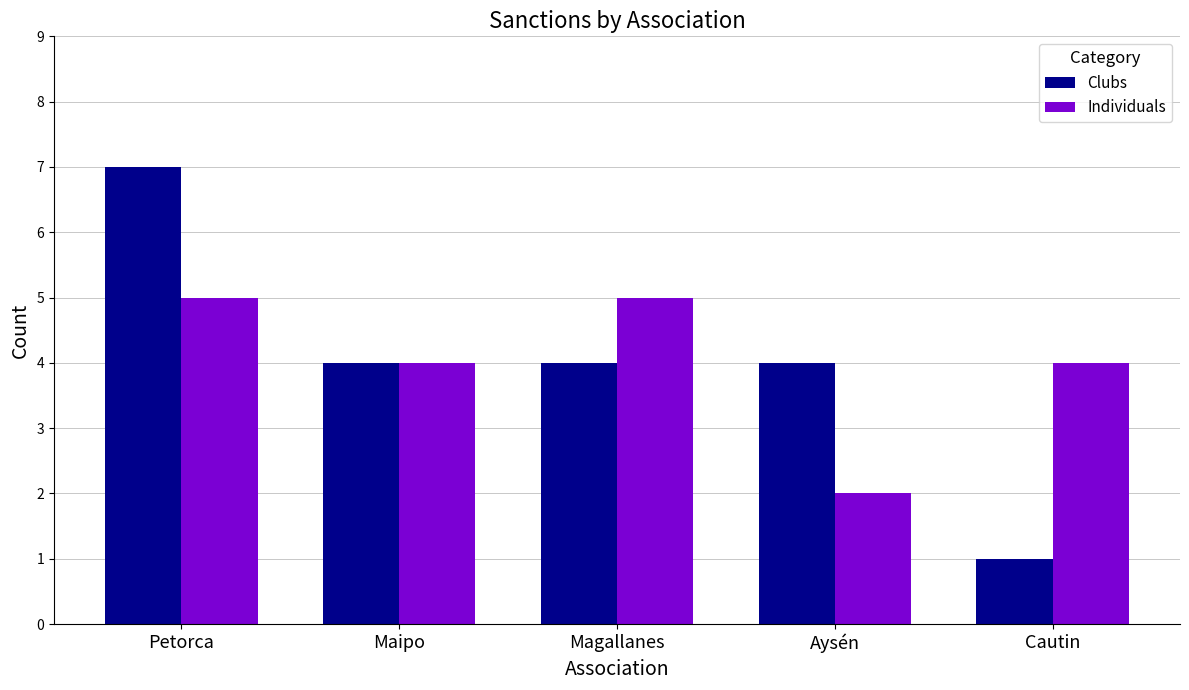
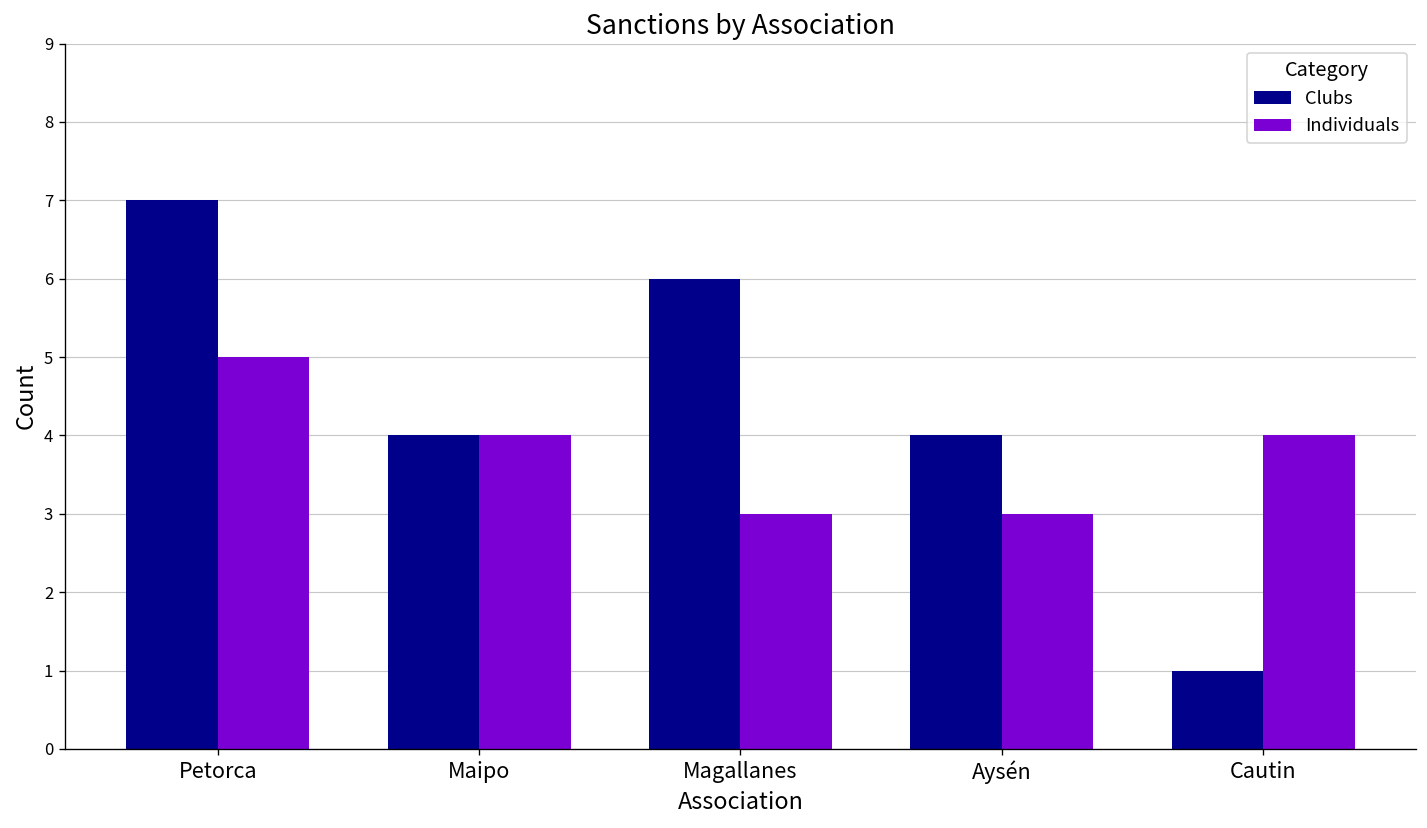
Clubs, Magallanes: 4 -> 6
Individuals, Magallanes: 5 -> 3
Individuals, Aysén: 2 -> 3
